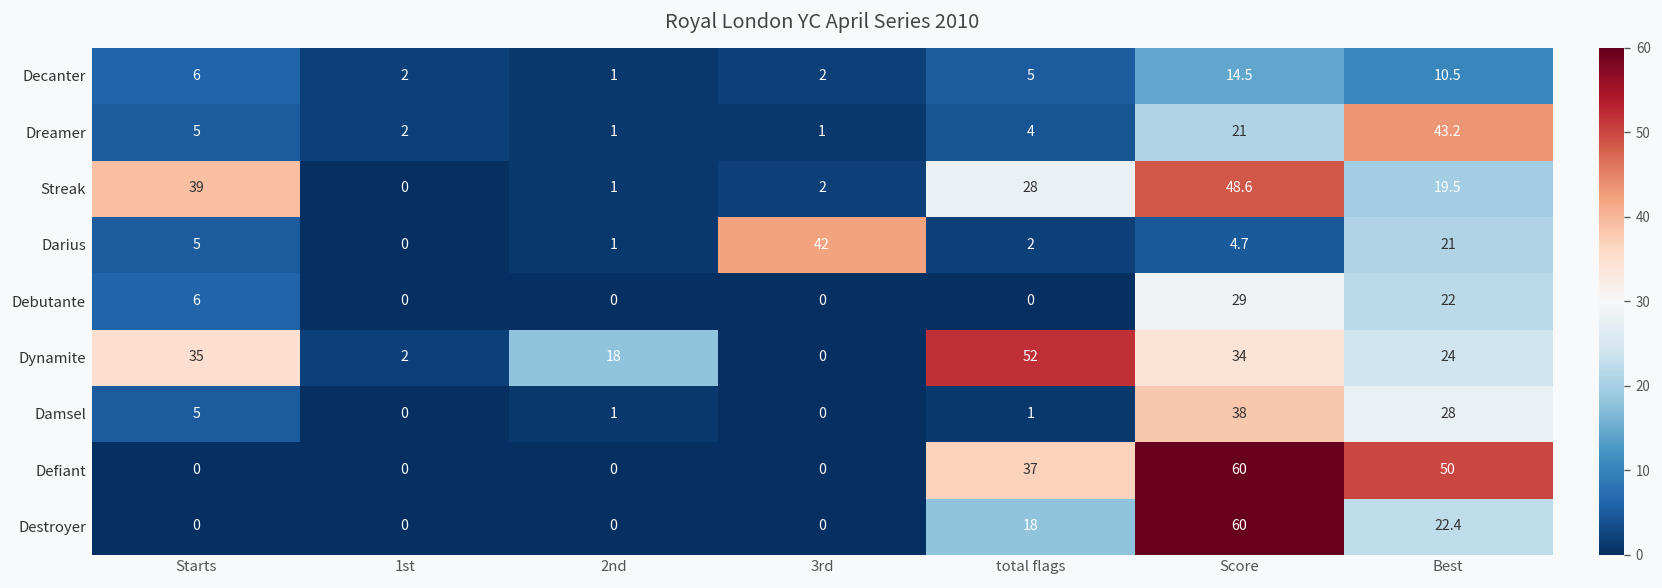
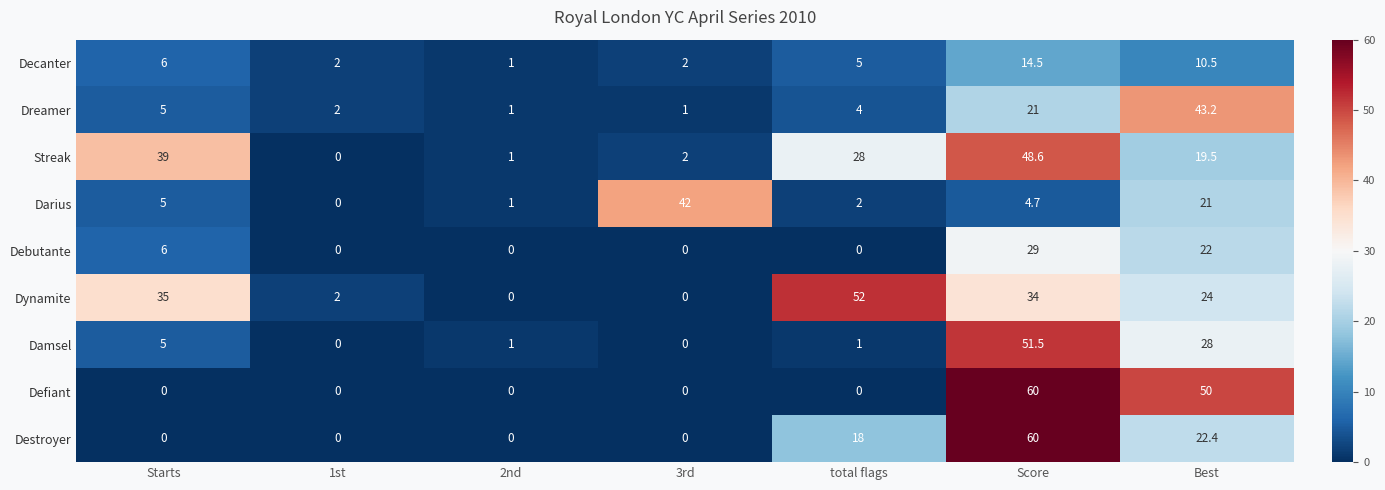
Dynamite, 2nd: 18 -> 0
Damsel, Score: 38 -> 51.5
Defiant, total flags: 37 -> 0
